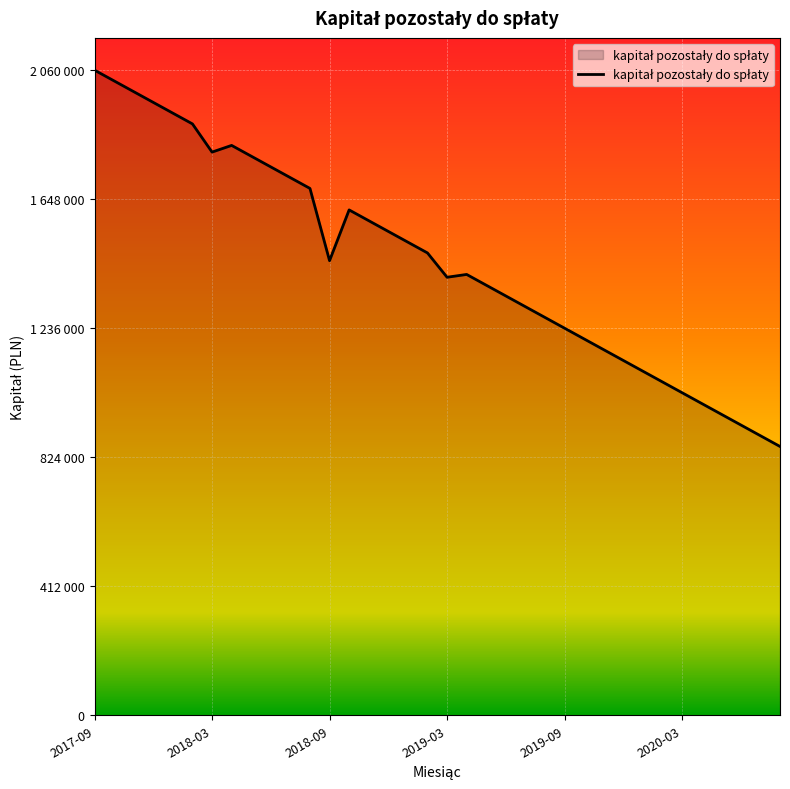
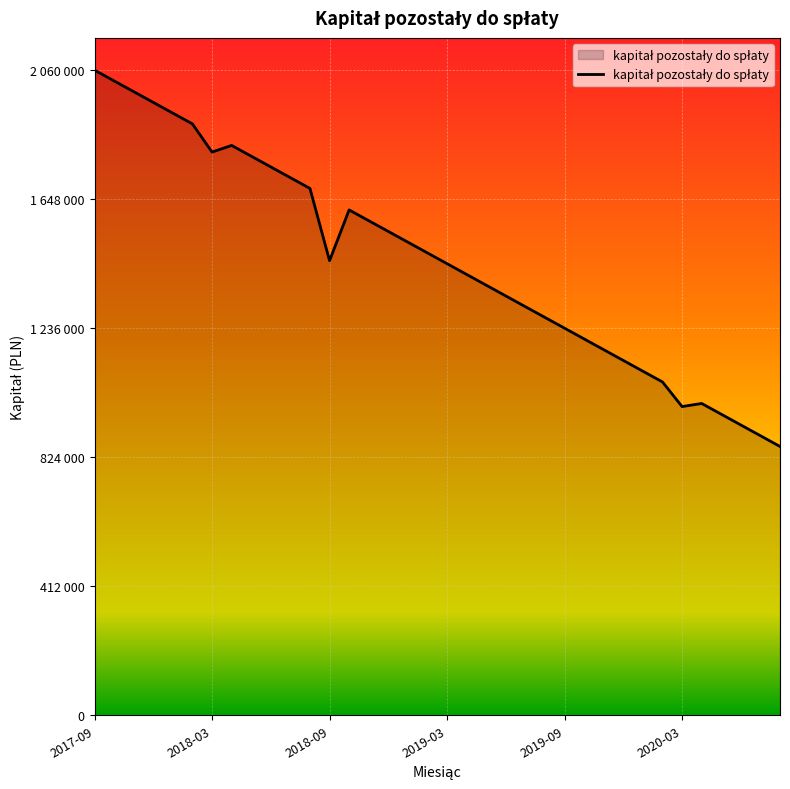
2019-03: 1400000 -> 1440000
2020-03: 1030000 -> 990000
